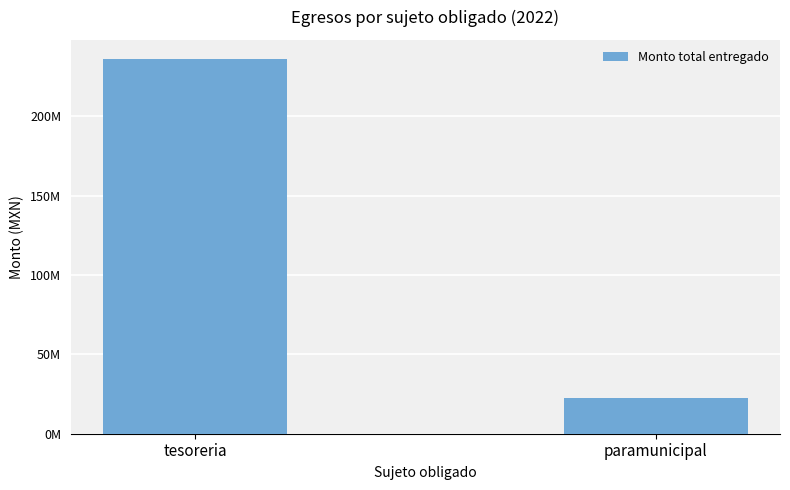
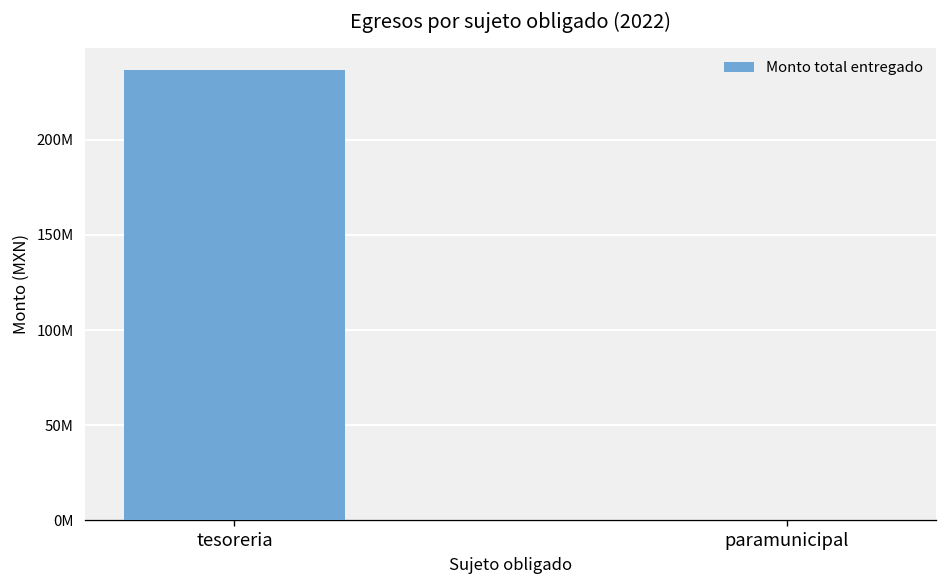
paramunicipal: 22000000 -> 0
